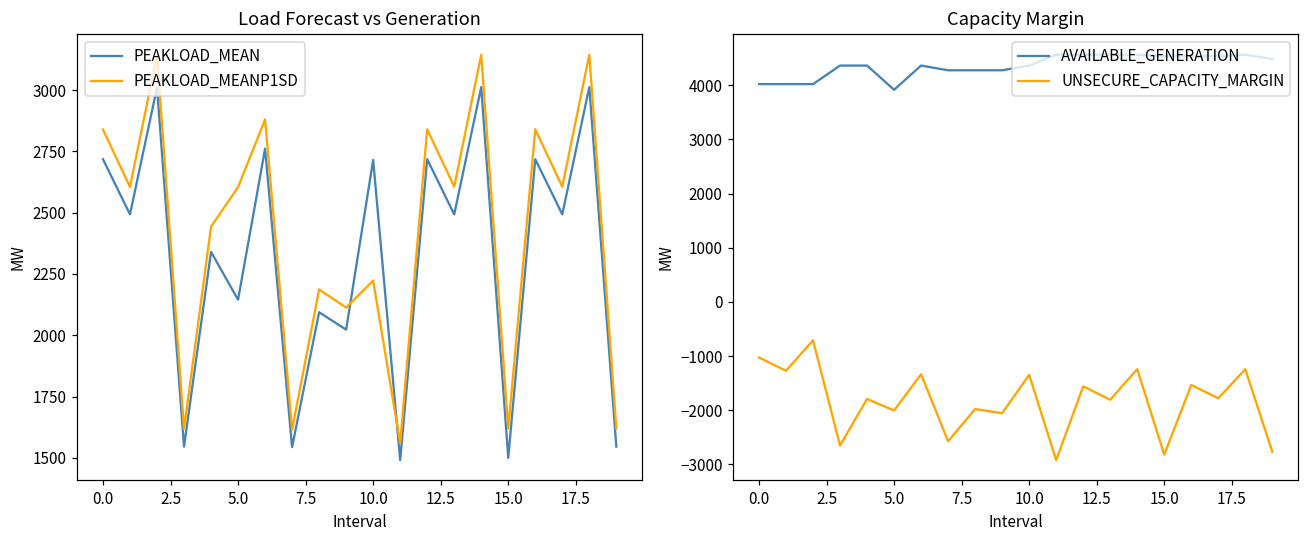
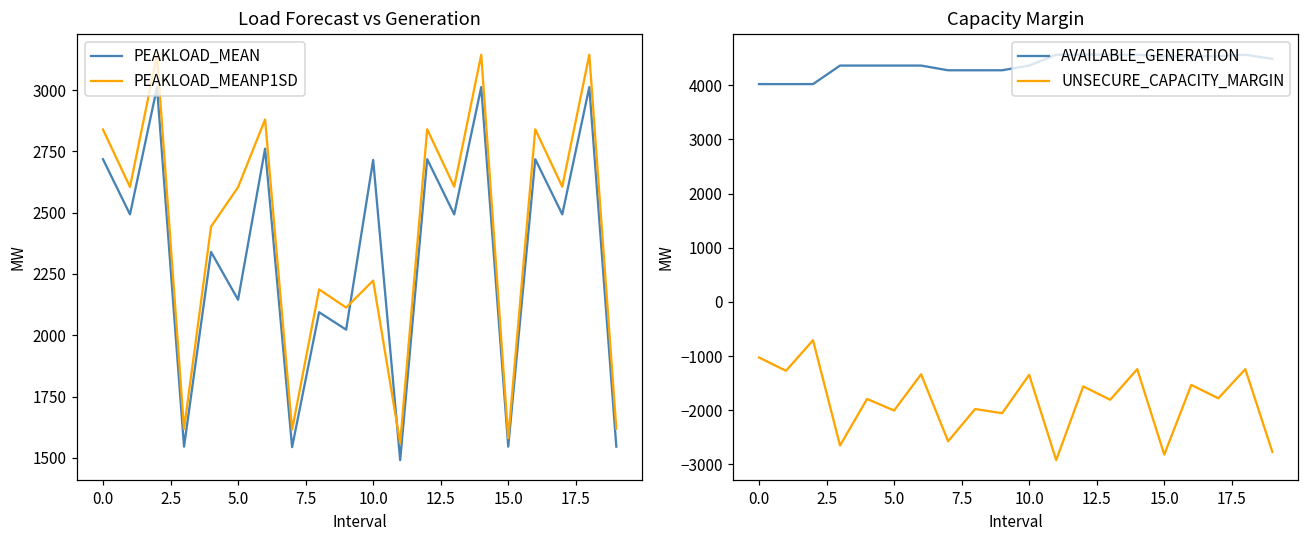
Load Forecast vs Generation, PEAKLOAD_MEAN, 15.0: 1500 -> 1550
Load Forecast vs Generation, PEAKLOAD_MEANP1SD, 15.0: 1620 -> 1580
Capacity Margin, AVAILABLE_GENERATION, 5.0: 3900 -> 4400
